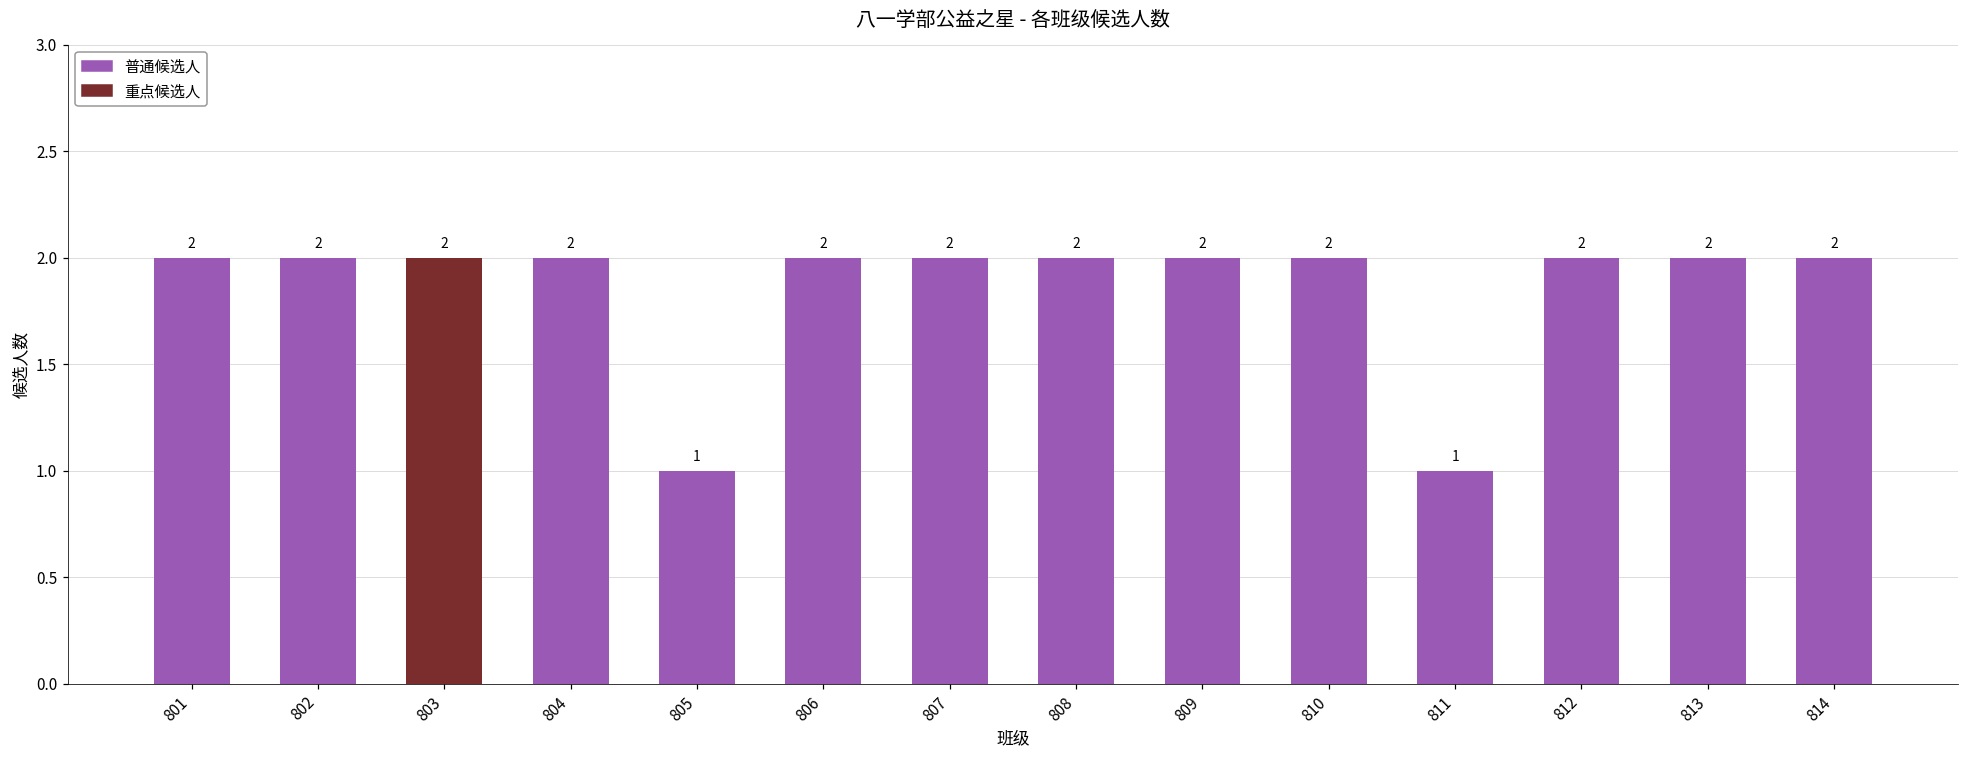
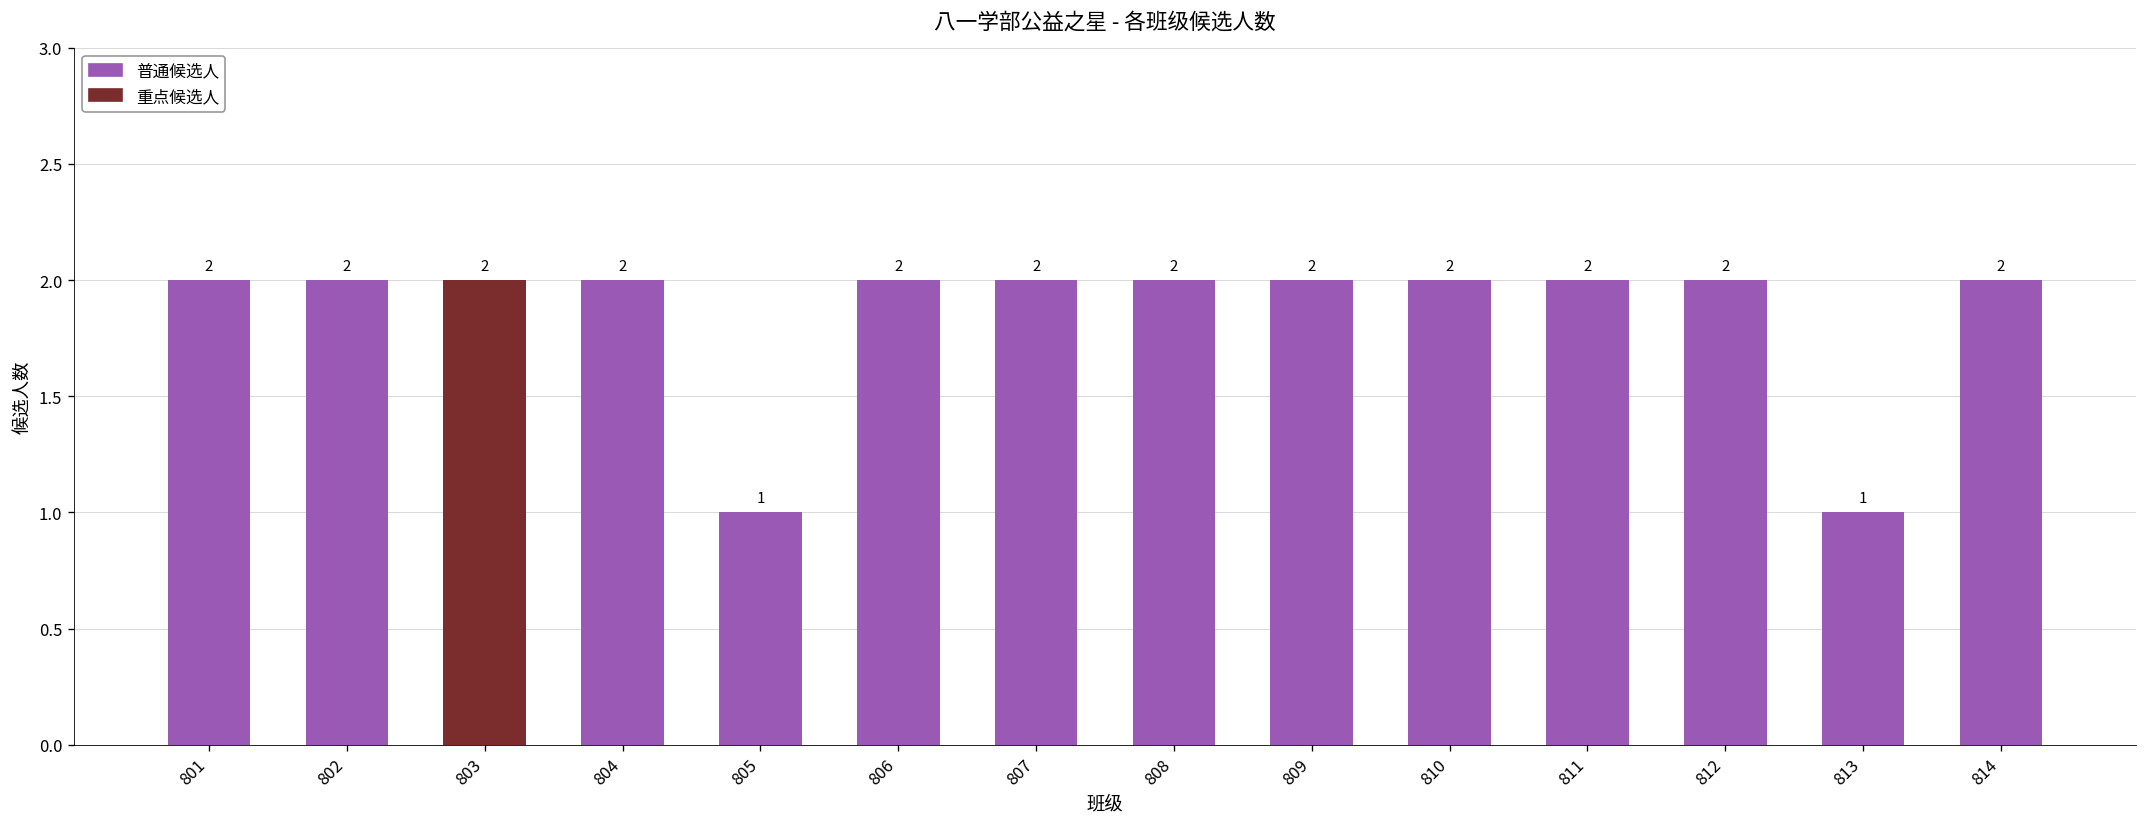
811: 1 -> 2
813: 2 -> 1
